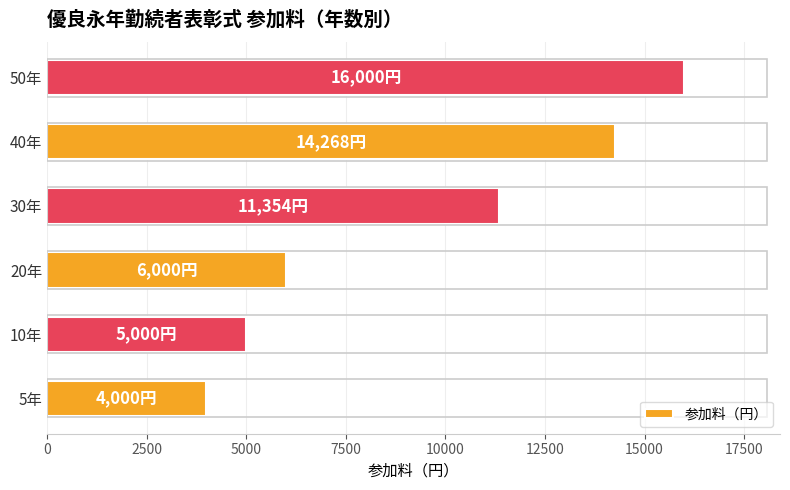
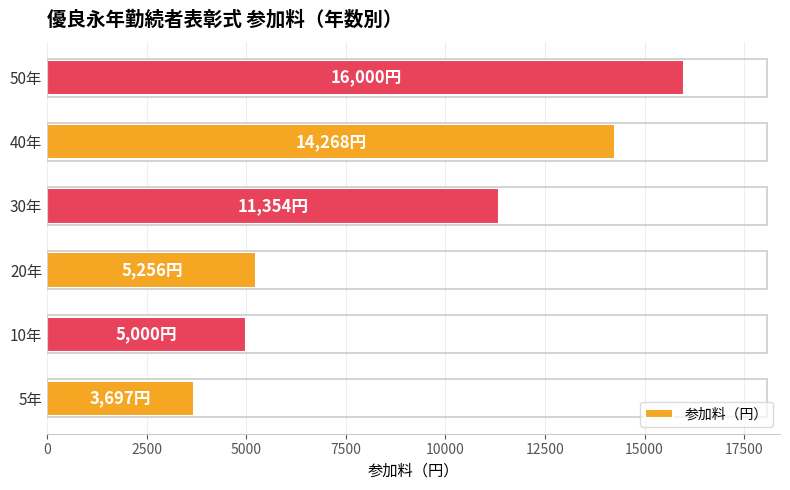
20年: 6,000円 -> 5,256円
5年: 4,000円 -> 3,697円
